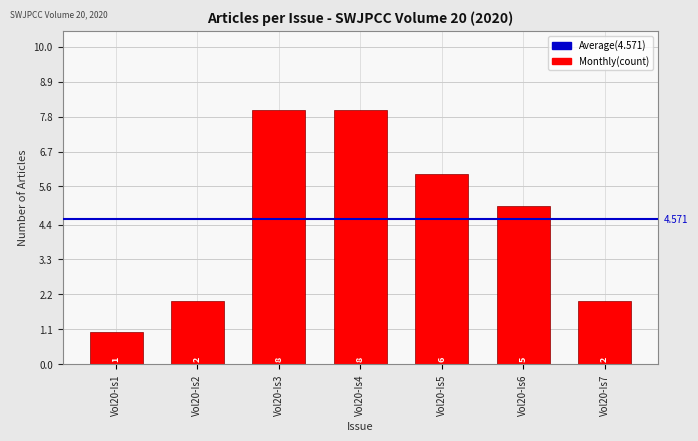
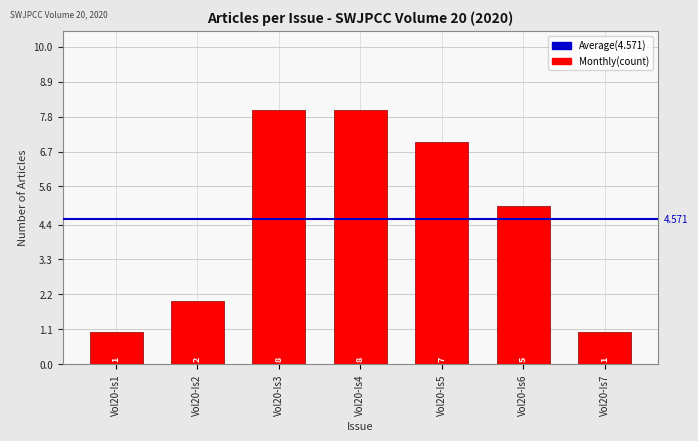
Vol20-Is5: 6 -> 7
Vol20-Is7: 2 -> 1
